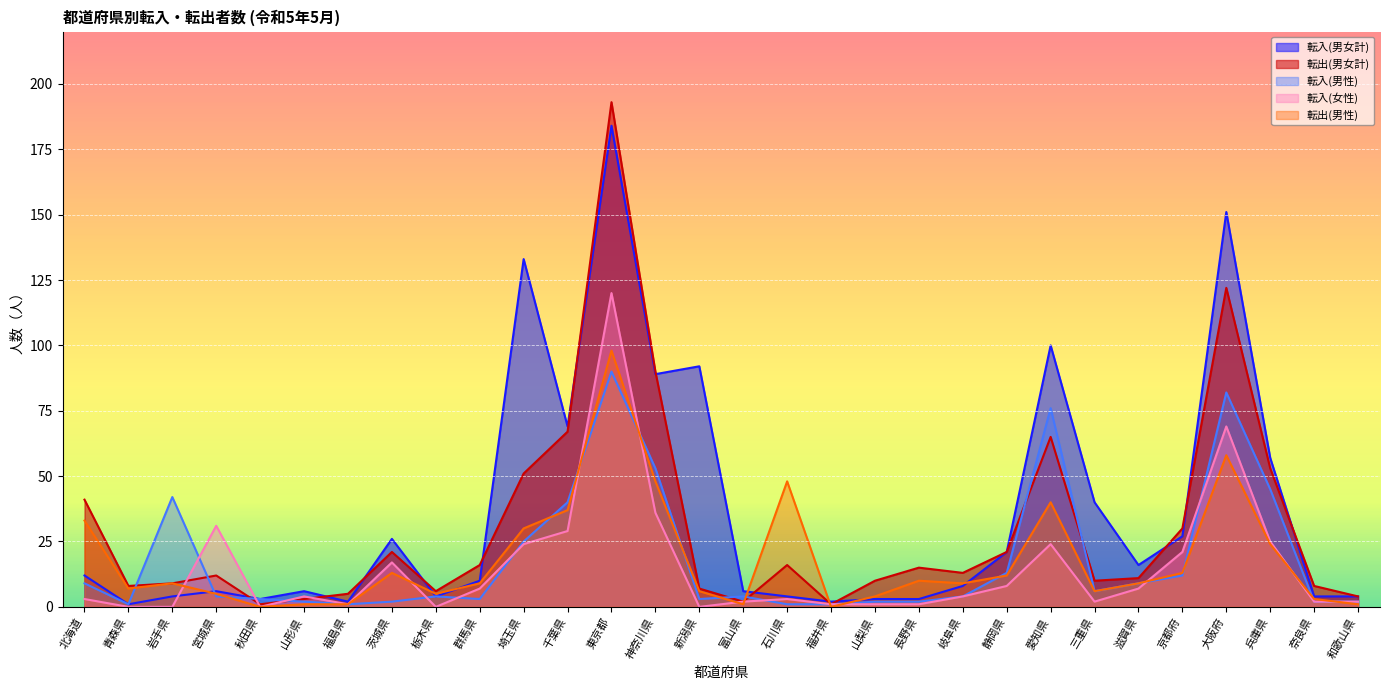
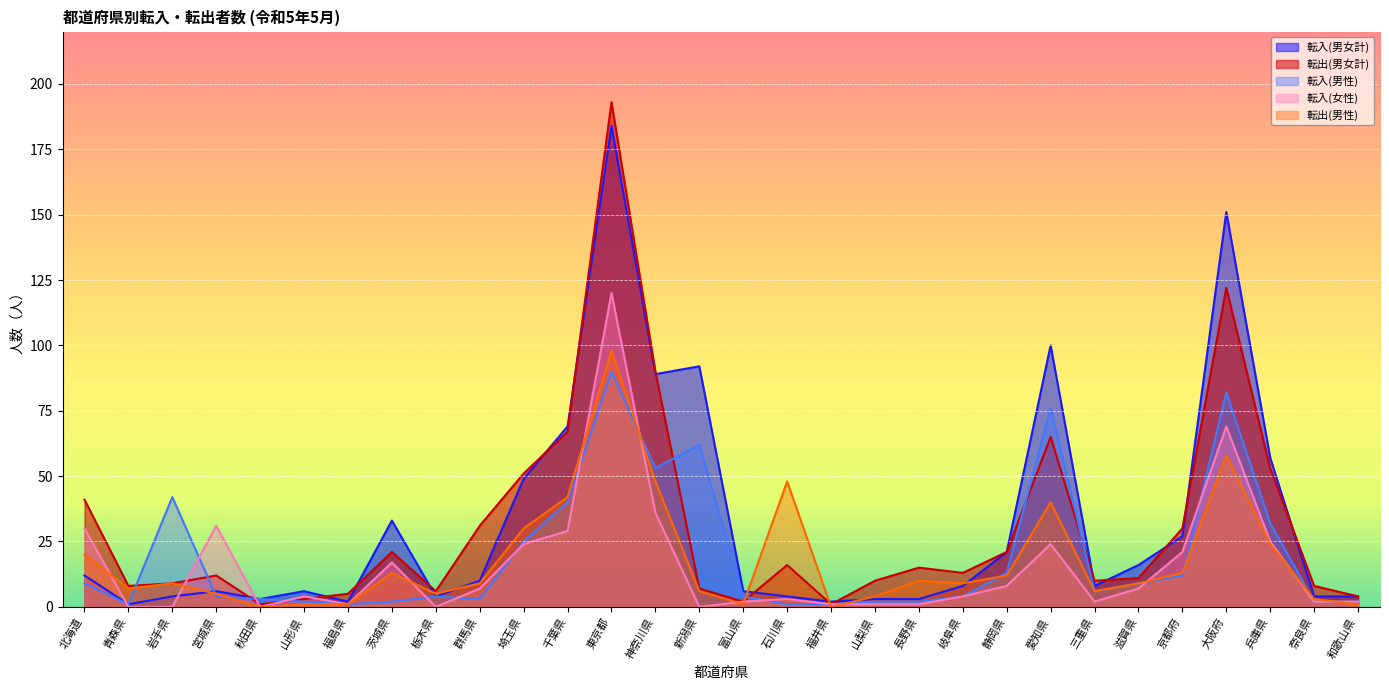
転入(女性), 北海道: 3 -> 30
転出(男性), 北海道: 33 -> 20
転入(男女計), 茨城県: 26 -> 33
転出(男女計), 群馬県: 16 -> 31
転入(男女計), 埼玉県: 133 -> 49
転出(男性), 千葉県: 37 -> 42
転入(男性), 新潟県: 3 -> 62
転入(男女計), 三重県: 40 -> 8
転入(男性), 兵庫県: 45 -> 32
